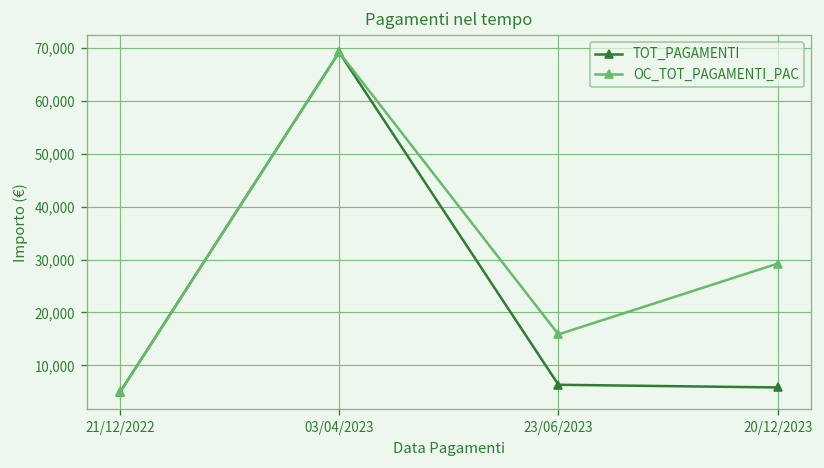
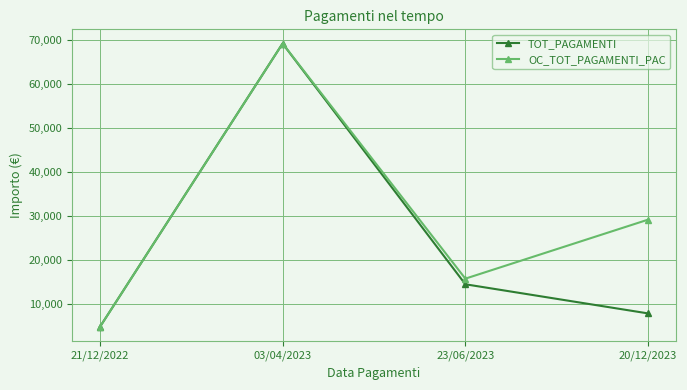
TOT_PAGAMENTI, 23/06/2023: 6,000 -> 15,000
TOT_PAGAMENTI, 20/12/2023: 6,000 -> 8,000
